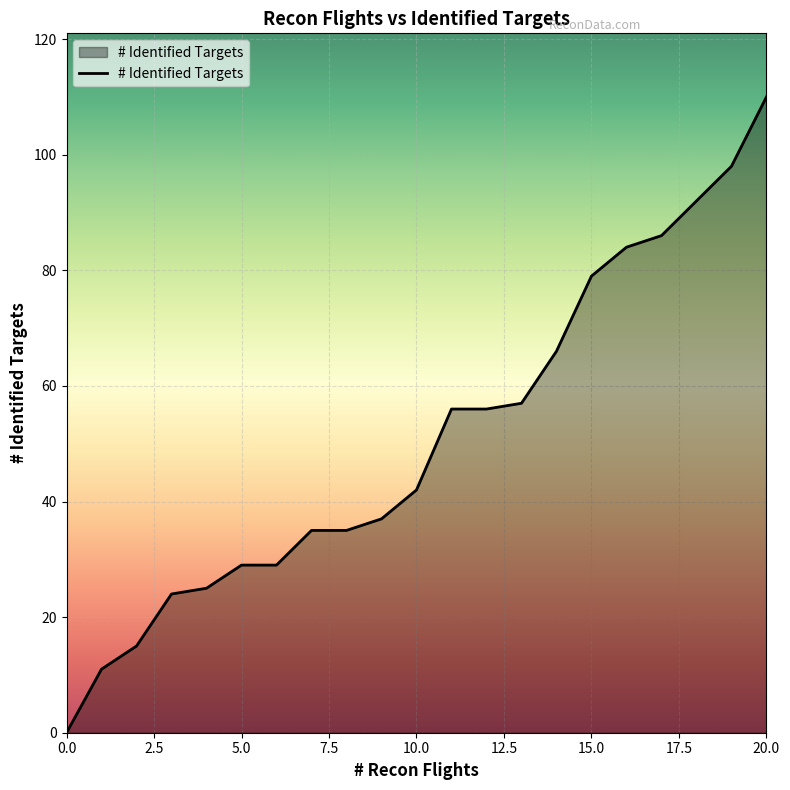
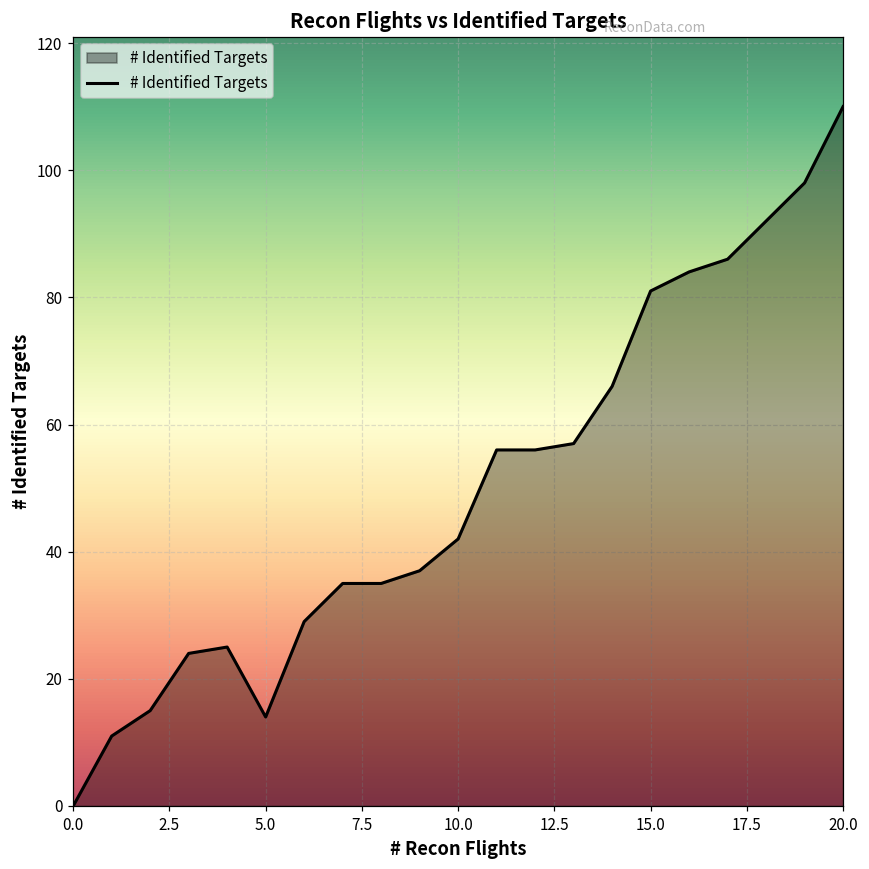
5.0: 29 -> 14
15.0: 79 -> 81
